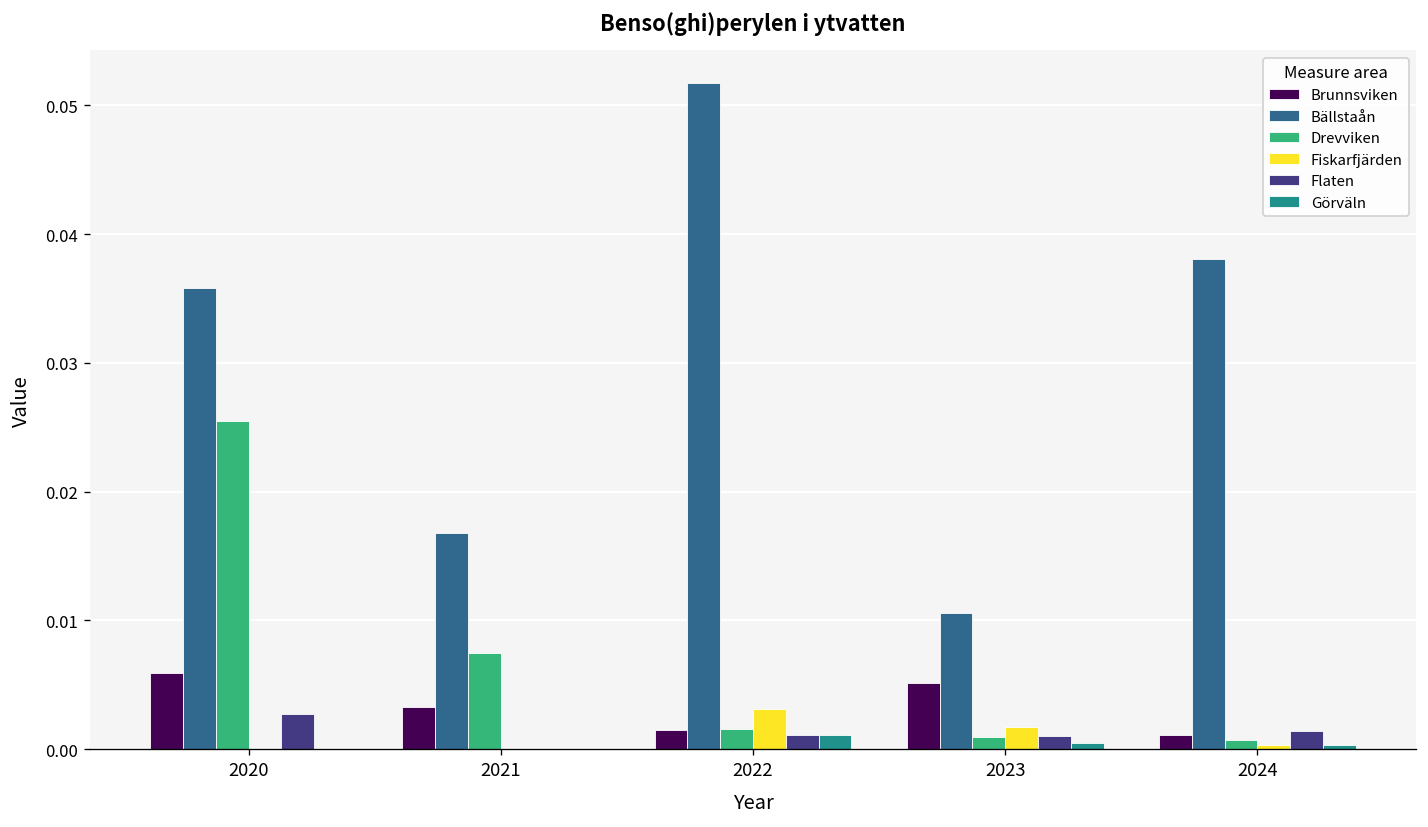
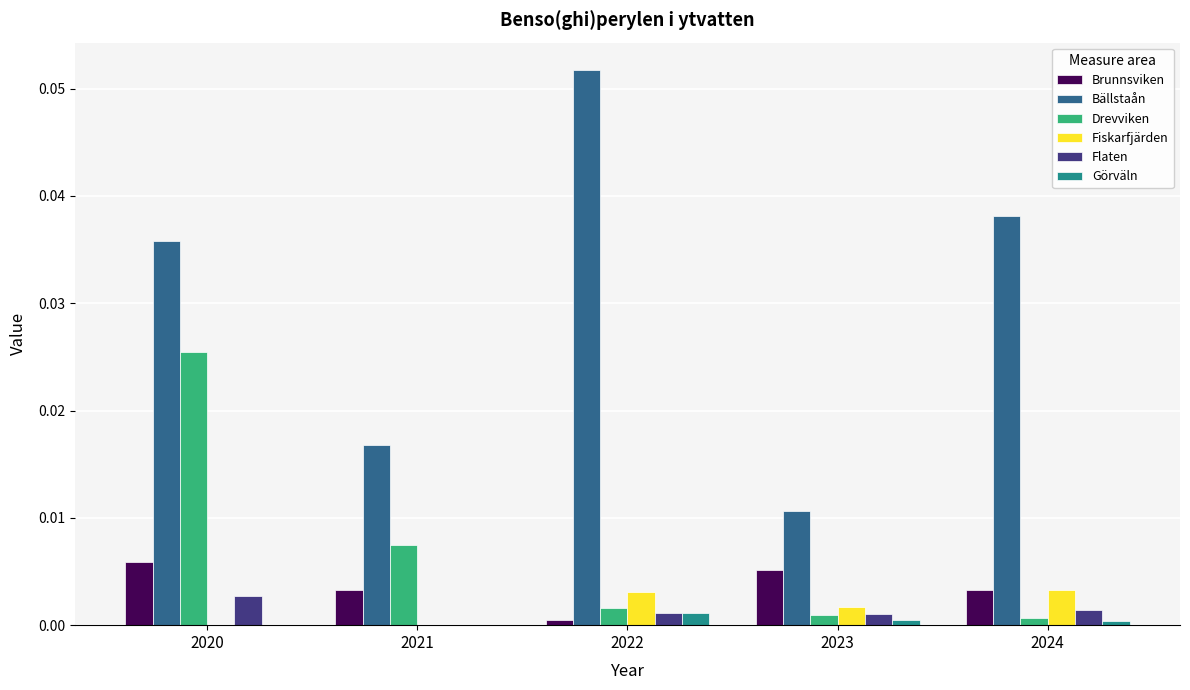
Brunnsviken, 2022: 0.0015 -> 0.0005
Brunnsviken, 2024: 0.0011 -> 0.0033
Fiskarfjärden, 2024: 0.0003 -> 0.0033
